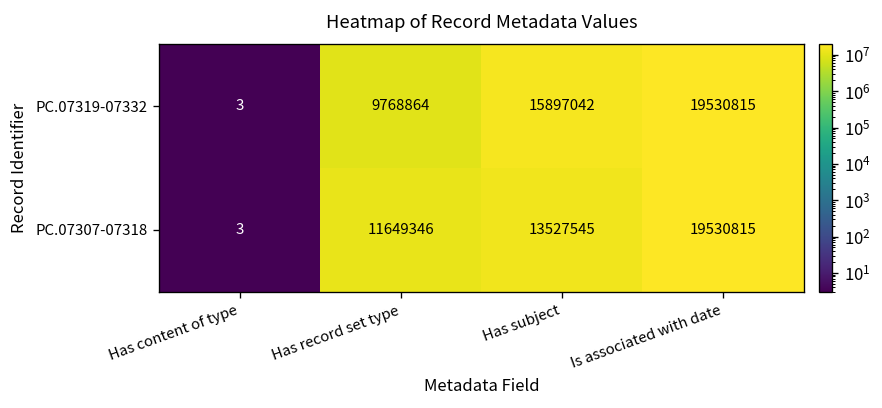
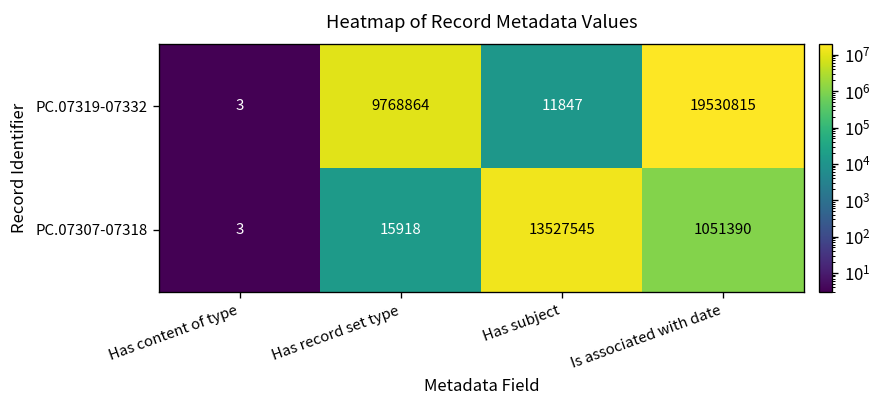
PC.07319-07332, Has subject: 15897042 -> 11847
PC.07307-07318, Has record set type: 11649346 -> 15918
PC.07307-07318, Is associated with date: 19530815 -> 1051390
